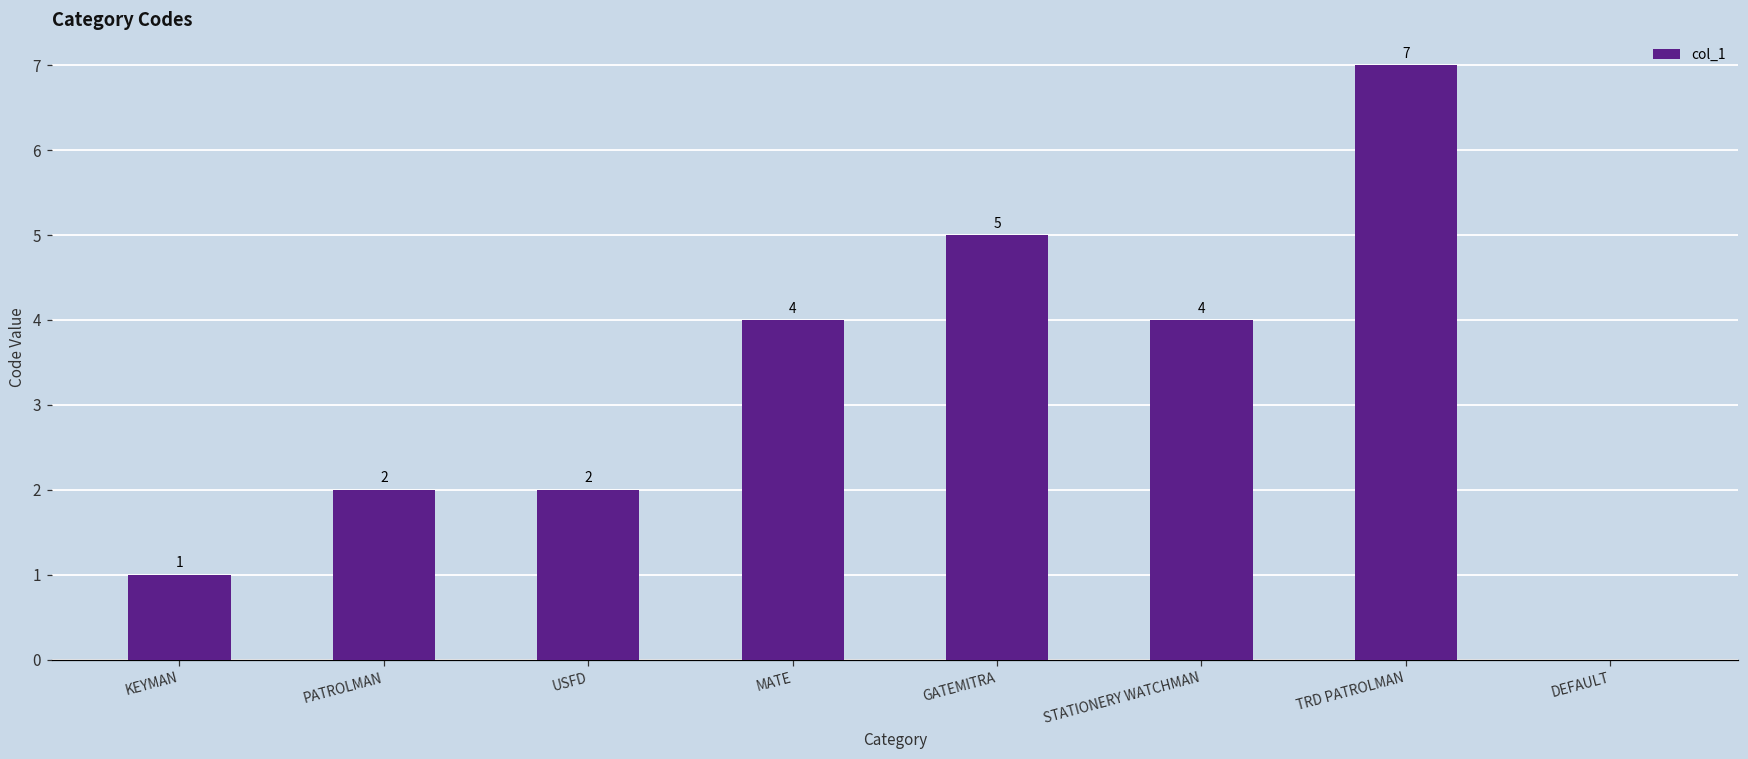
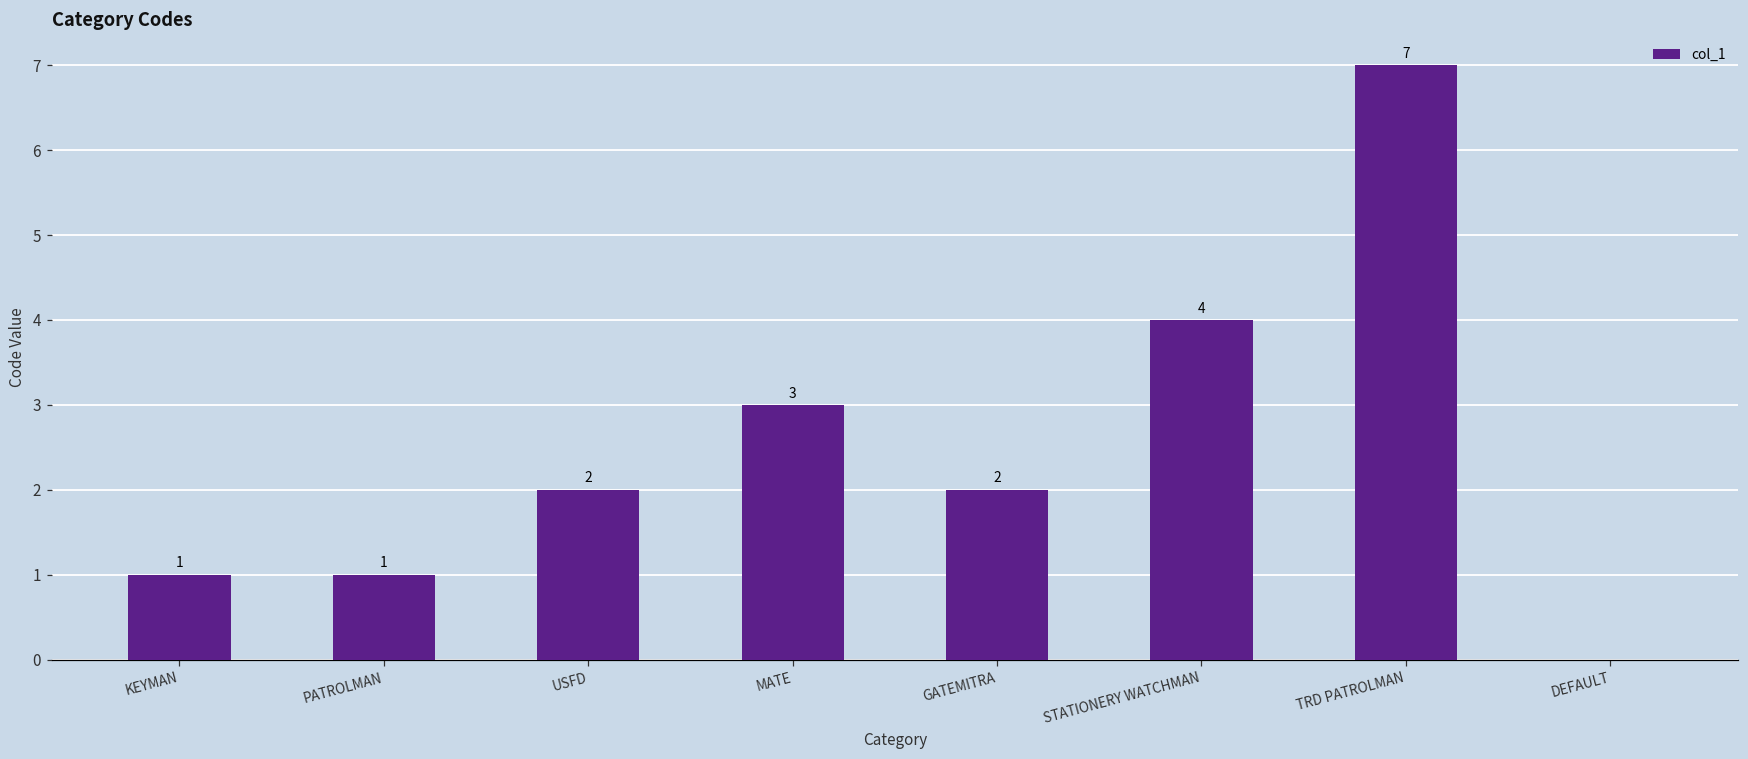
PATROLMAN: 2 -> 1
MATE: 4 -> 3
GATEMITRA: 5 -> 2
